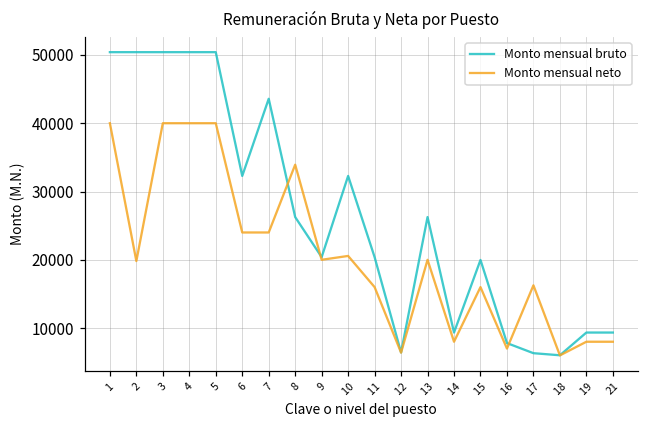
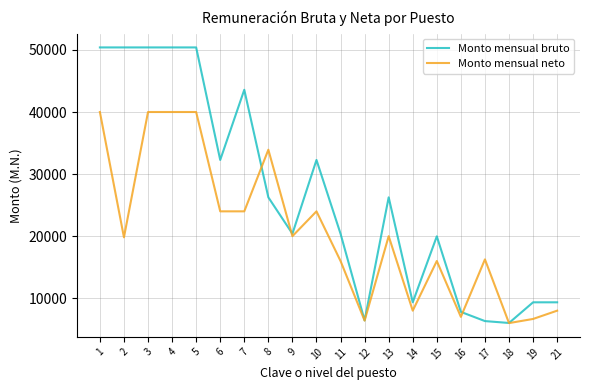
Monto mensual neto, 10: 21000 -> 24000
Monto mensual neto, 19: 8000 -> 7000
